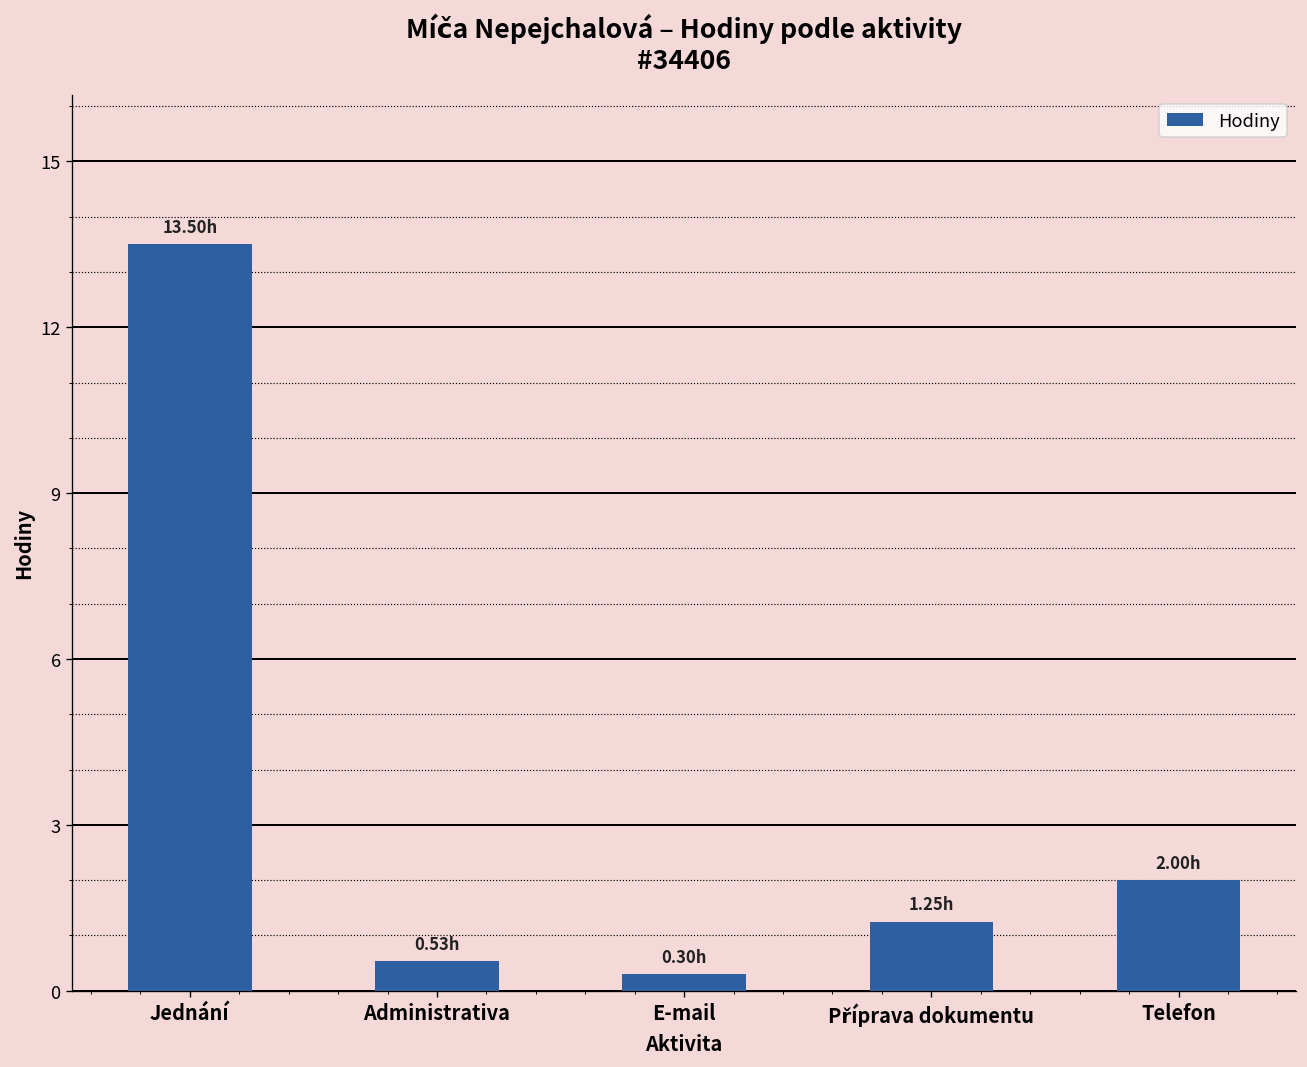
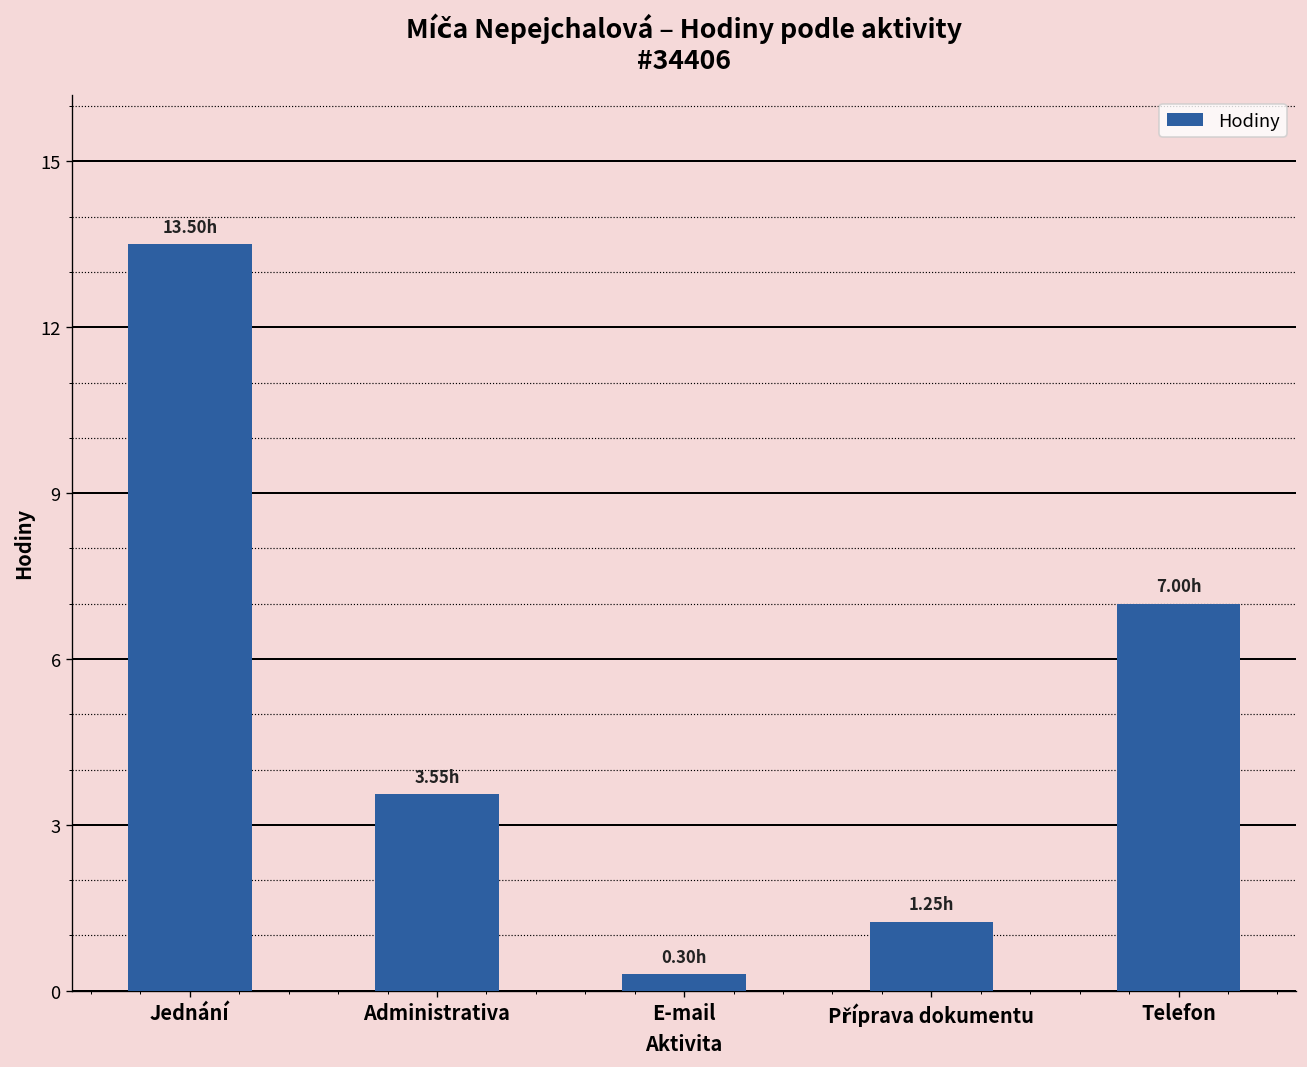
Administrativa: 0.53h -> 3.55h
Telefon: 2.00h -> 7.00h
